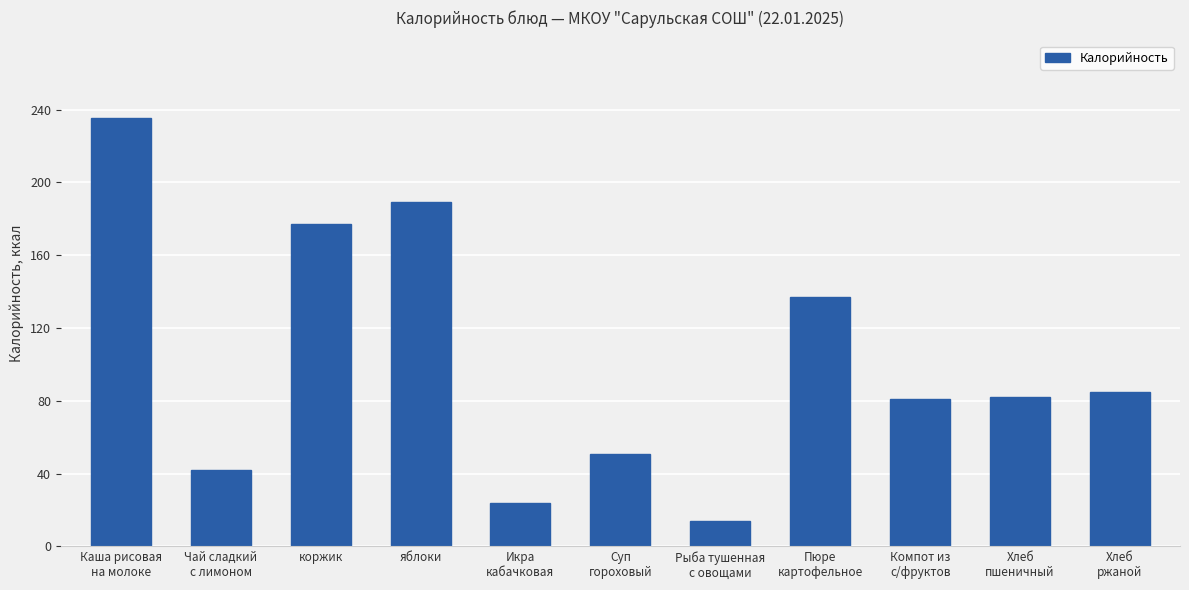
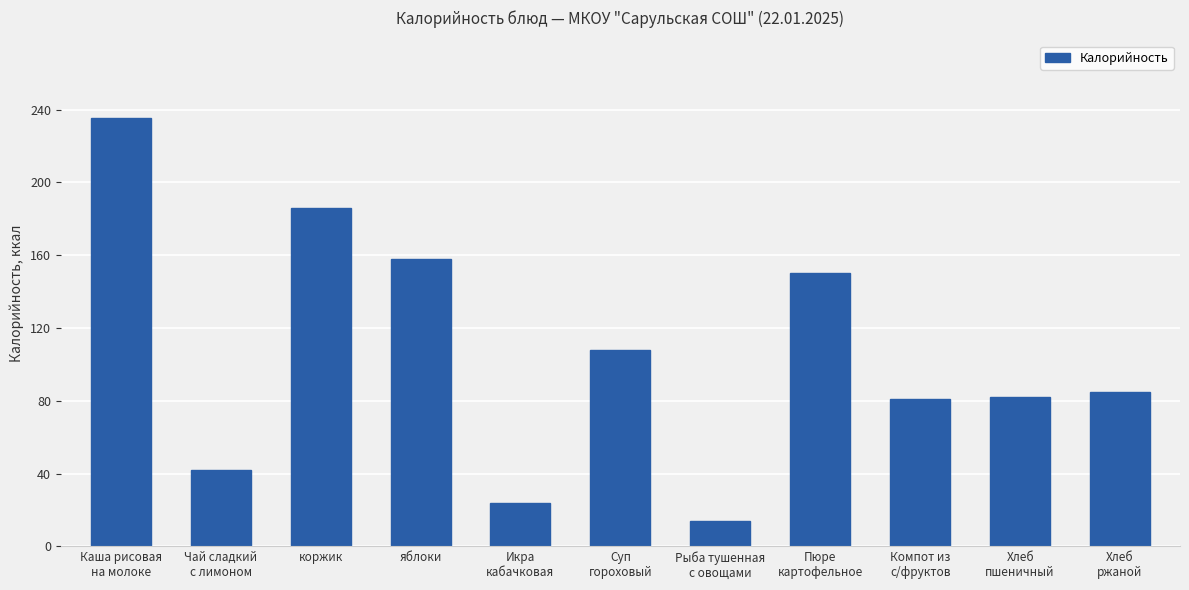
коржик: 177 -> 186
яблоки: 189 -> 158
Суп гороховый: 51 -> 108
Пюре картофельное: 137 -> 150
